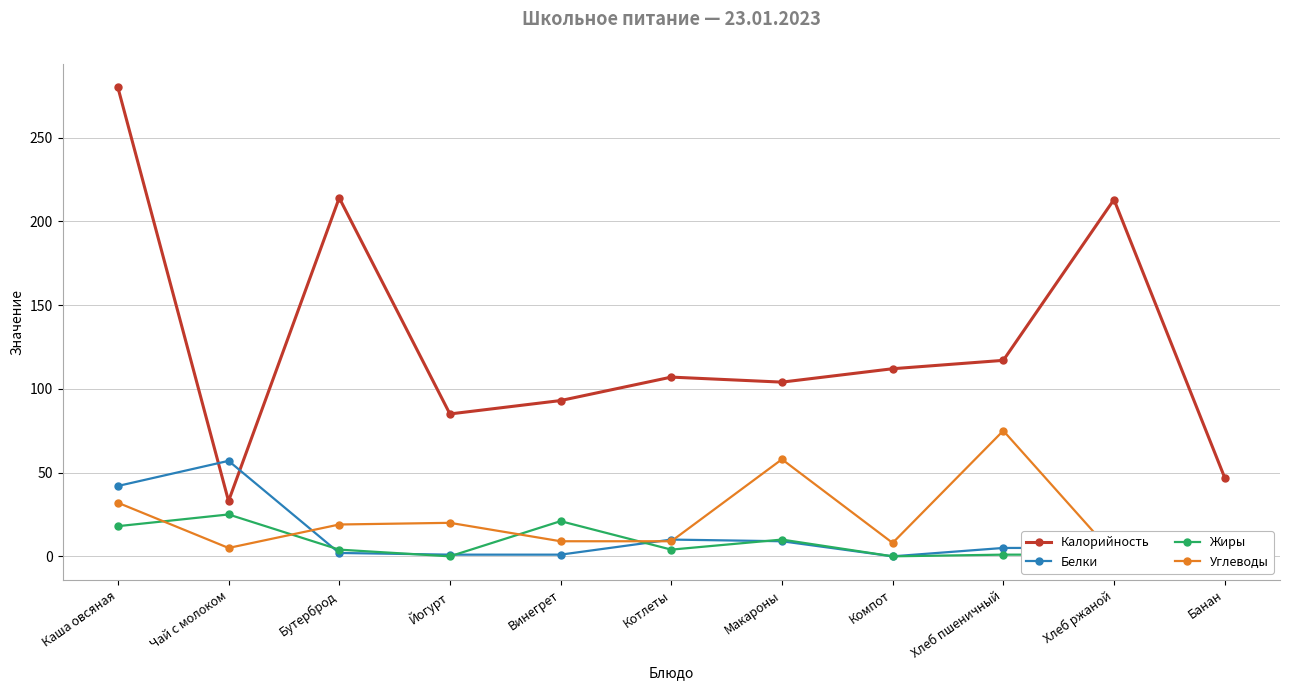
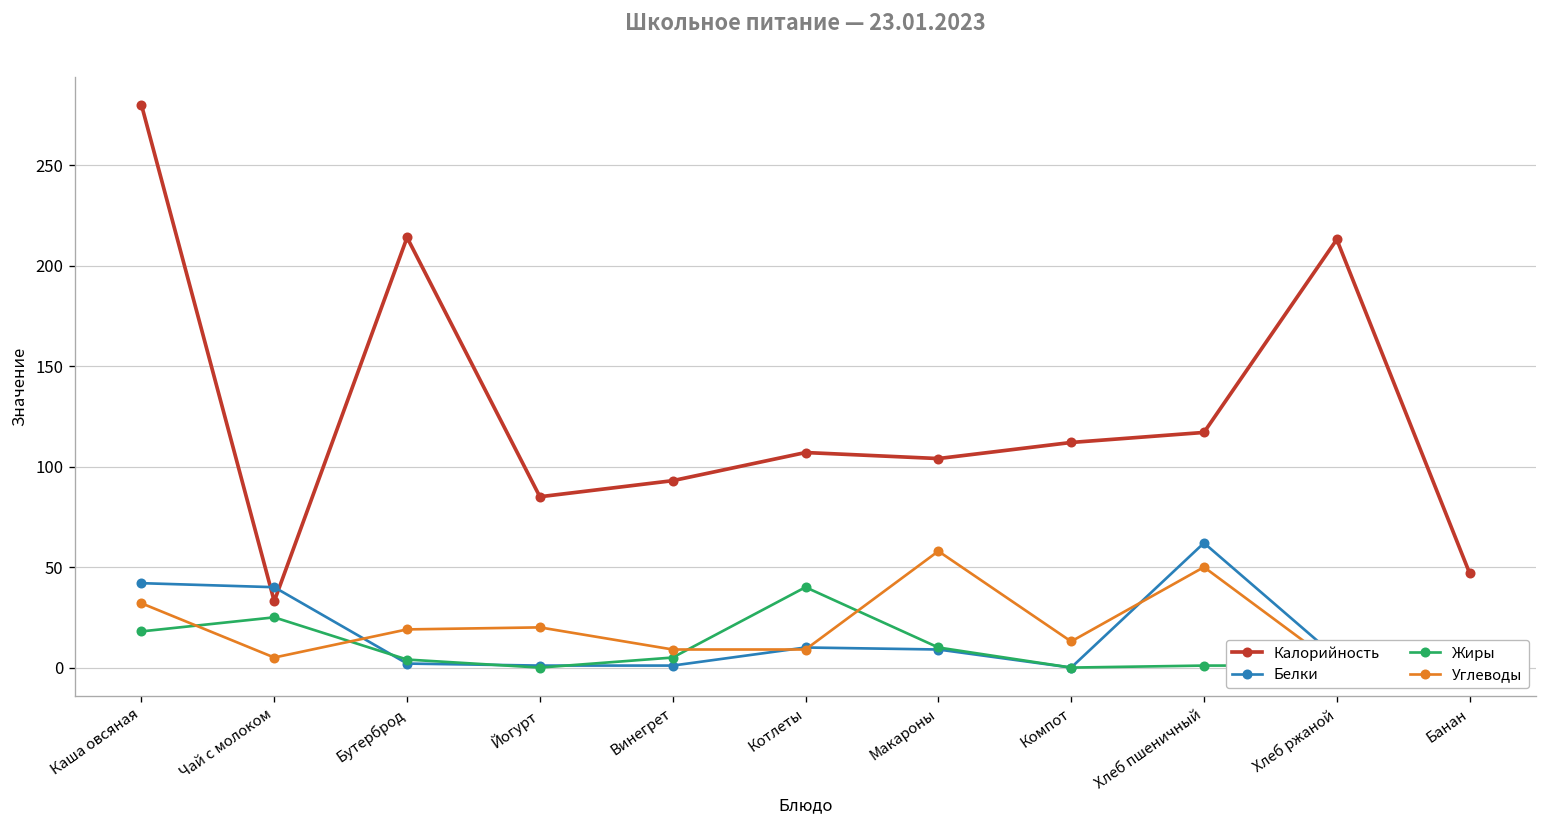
Белки, Чай с молоком: 57 -> 40
Жиры, Винегрет: 21 -> 5
Жиры, Котлеты: 4 -> 40
Углеводы, Компот: 8 -> 13
Белки, Хлеб пшеничный: 5 -> 62
Углеводы, Хлеб пшеничный: 75 -> 50
